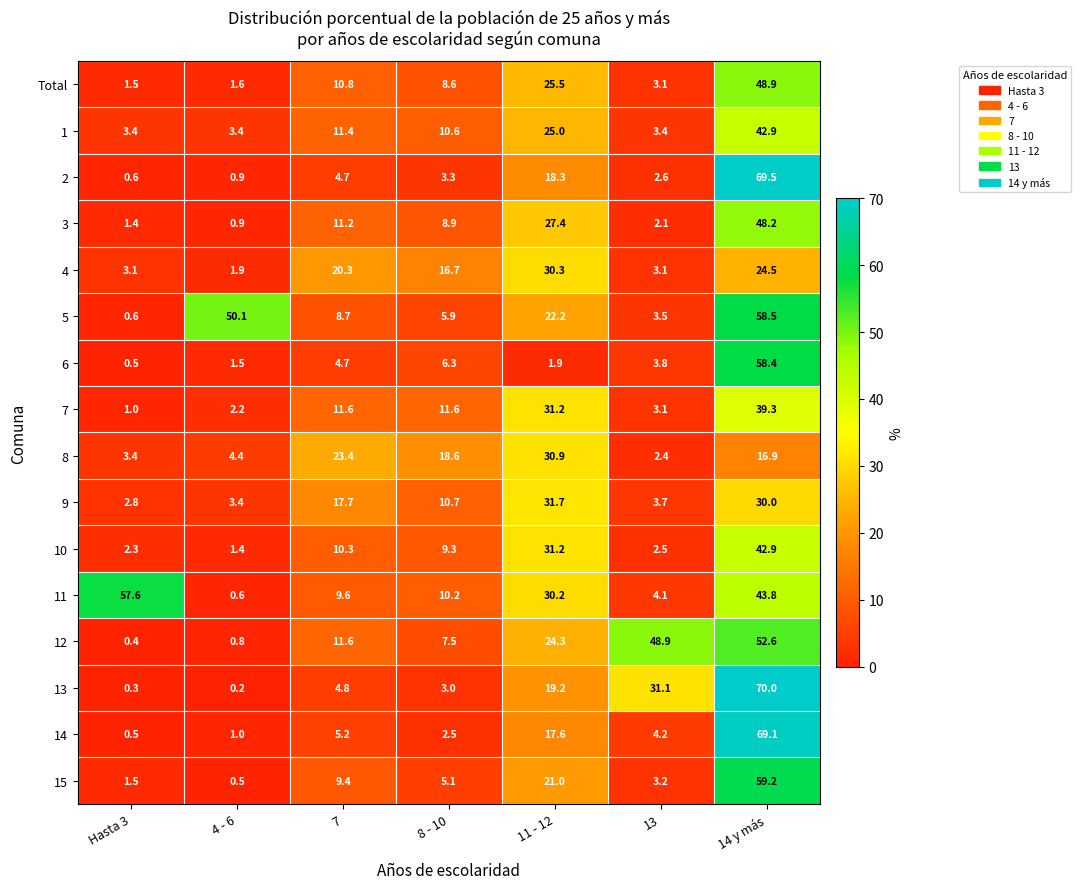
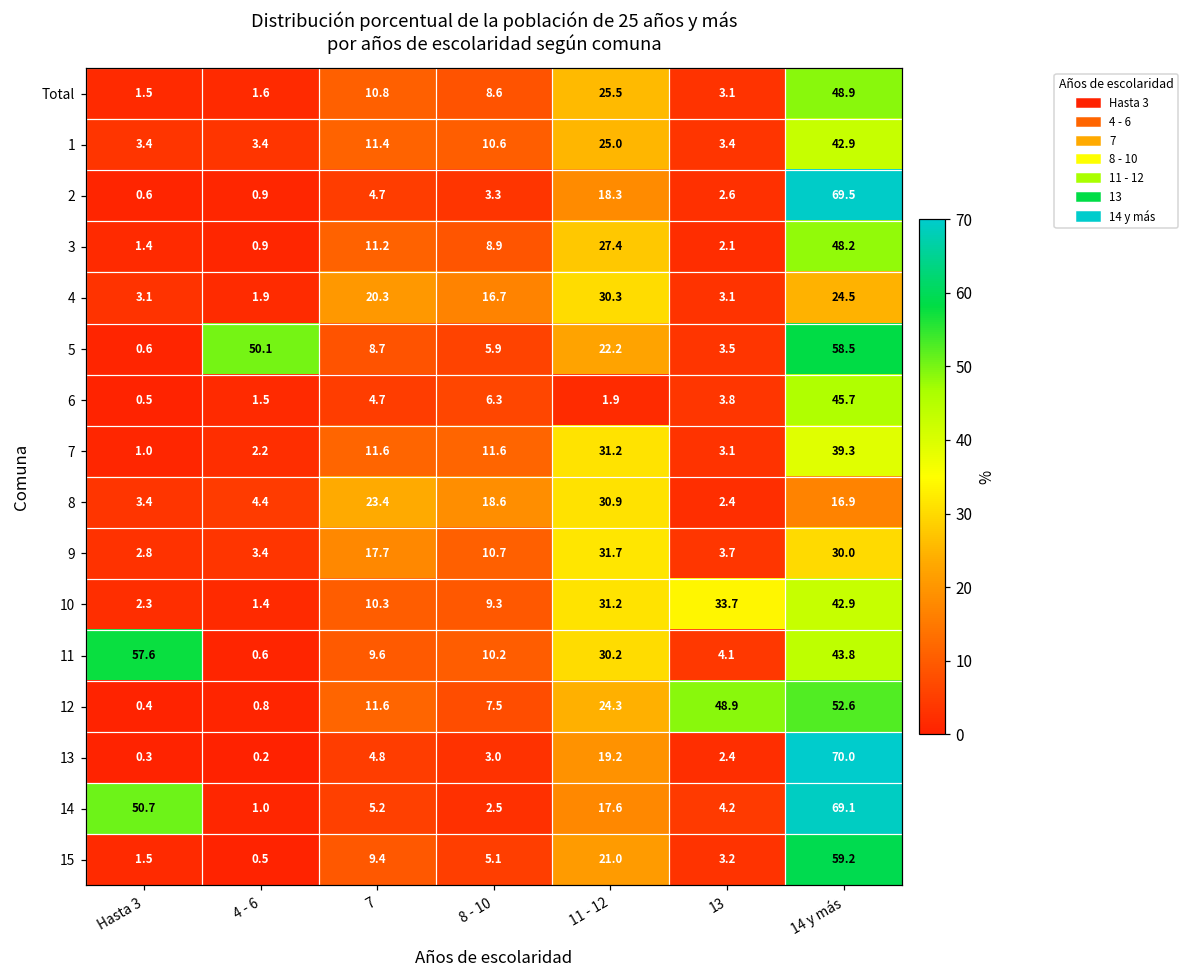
6, 14 y más: 58.4 -> 45.7
10, 13: 2.5 -> 33.7
13, 13: 31.1 -> 2.4
14, Hasta 3: 0.5 -> 50.7
